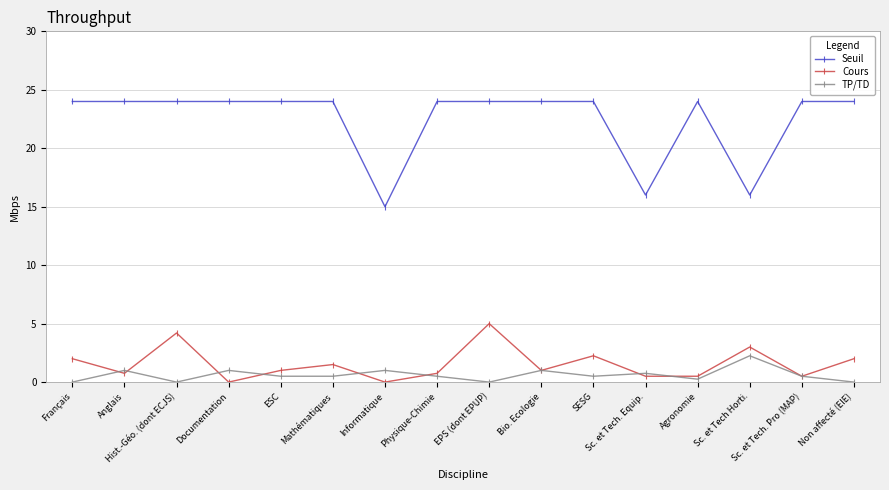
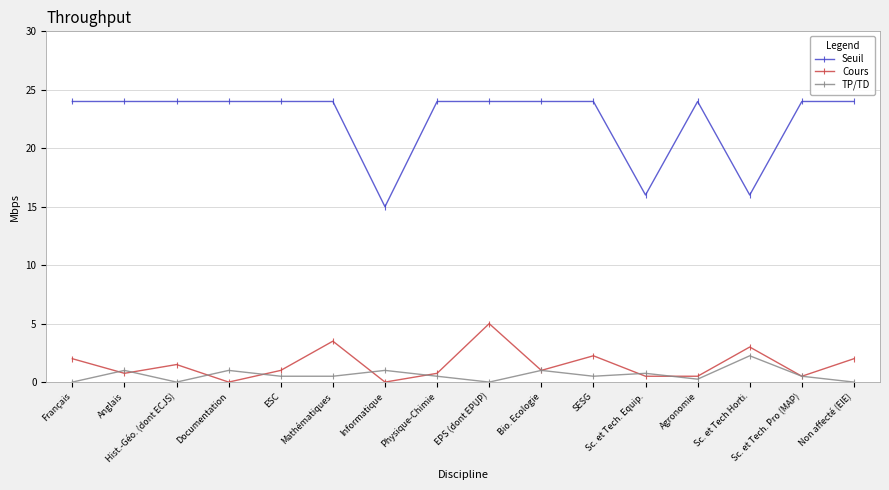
Cours, Hist.-Géo. (dont ECJS): 4.2 -> 1.5
Cours, Mathématiques: 1.5 -> 3.5
